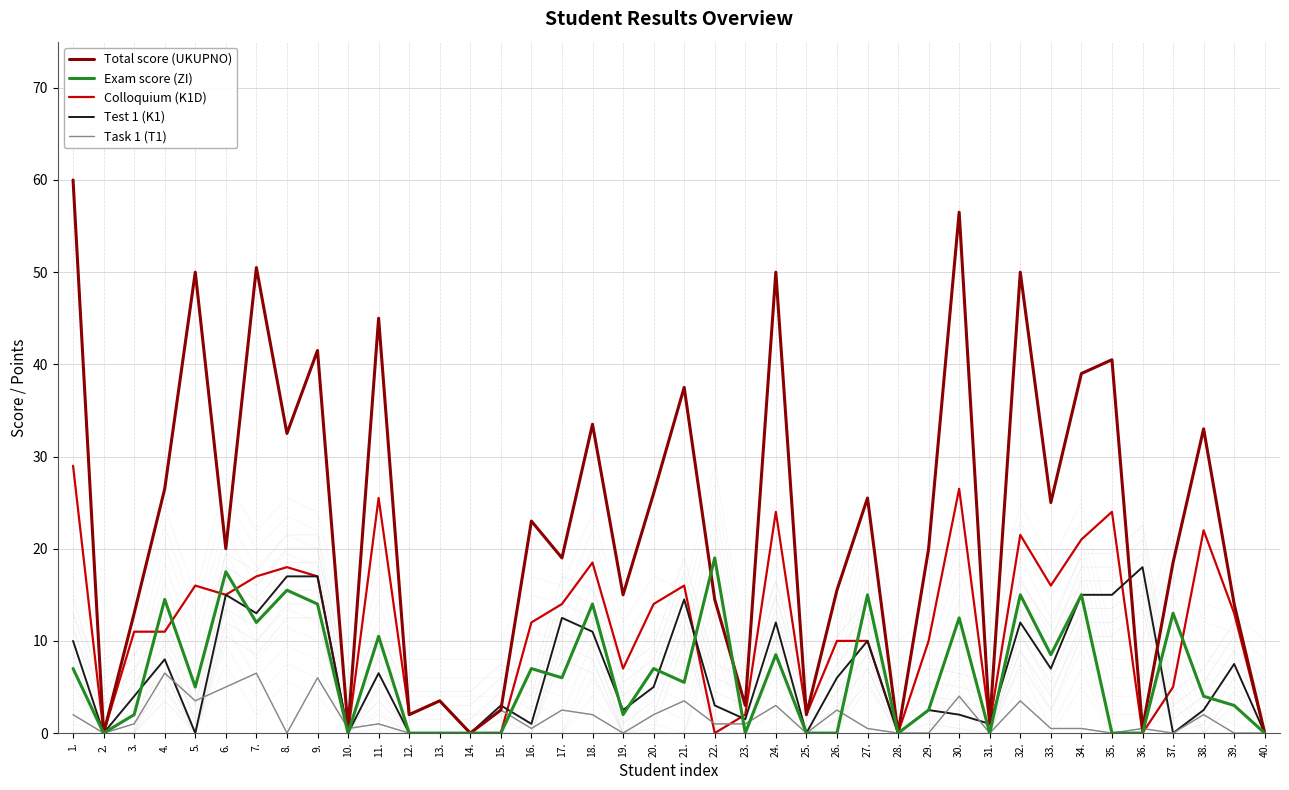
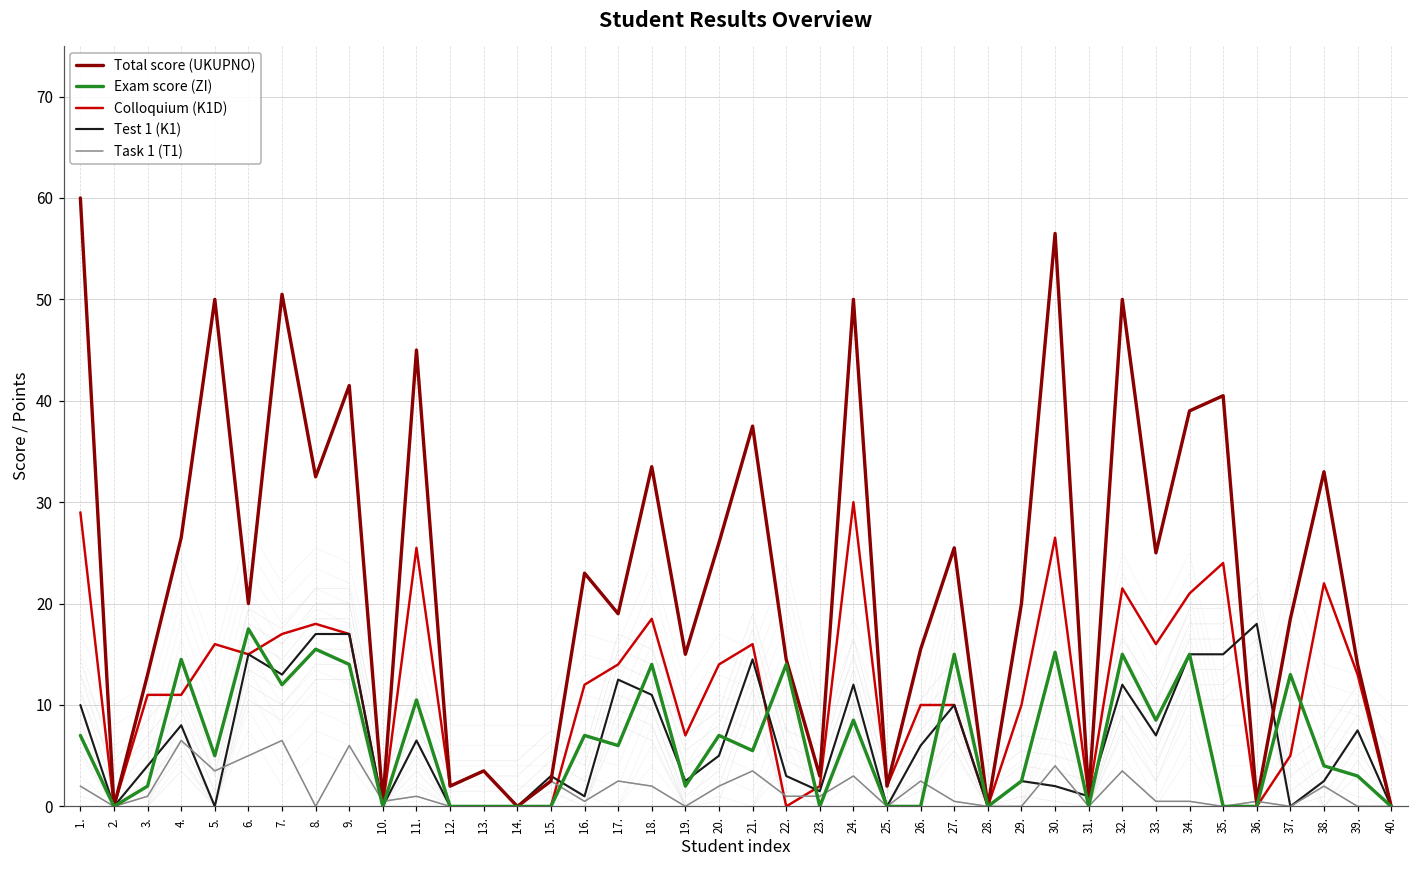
Exam score (ZI), 22.: 19 -> 14
Colloquium (K1D), 24.: 24 -> 30
Exam score (ZI), 30.: 13 -> 15
